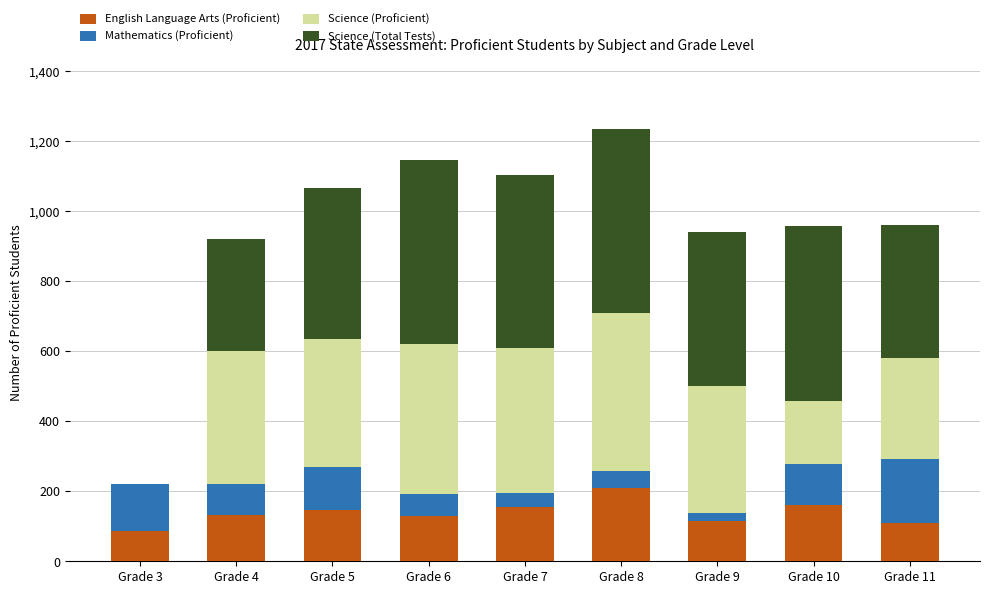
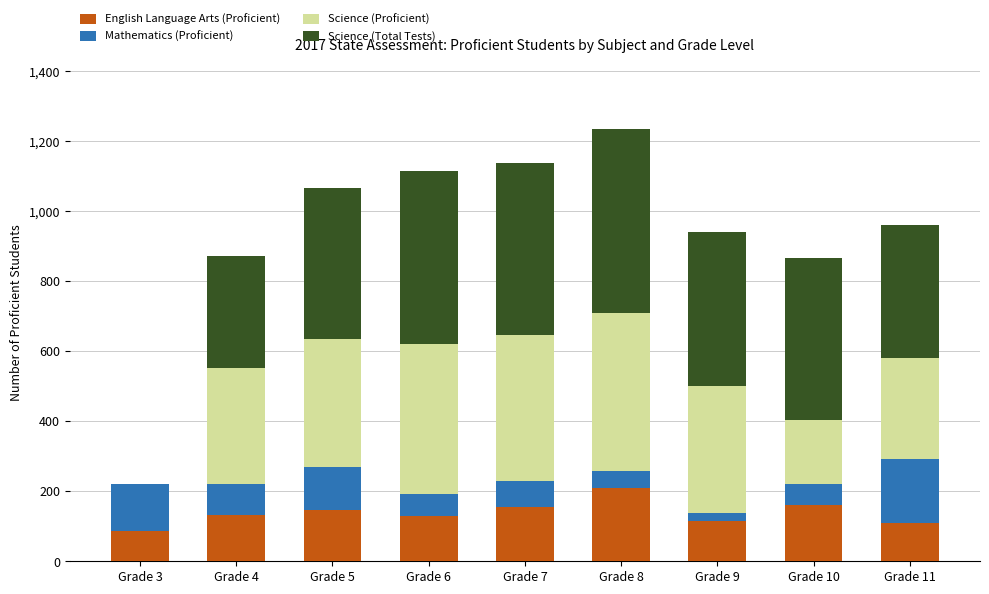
Science (Proficient), Grade 4: 380 -> 330
Science (Total Tests), Grade 6: 530 -> 490
Mathematics (Proficient), Grade 7: 40 -> 80
Mathematics (Proficient), Grade 10: 120 -> 60
Science (Total Tests), Grade 10: 500 -> 460
